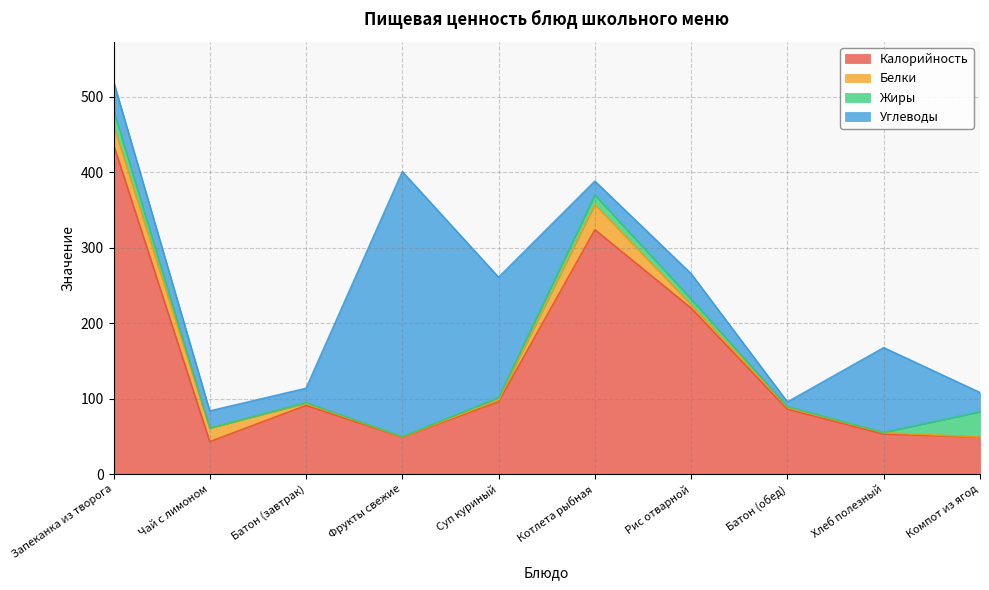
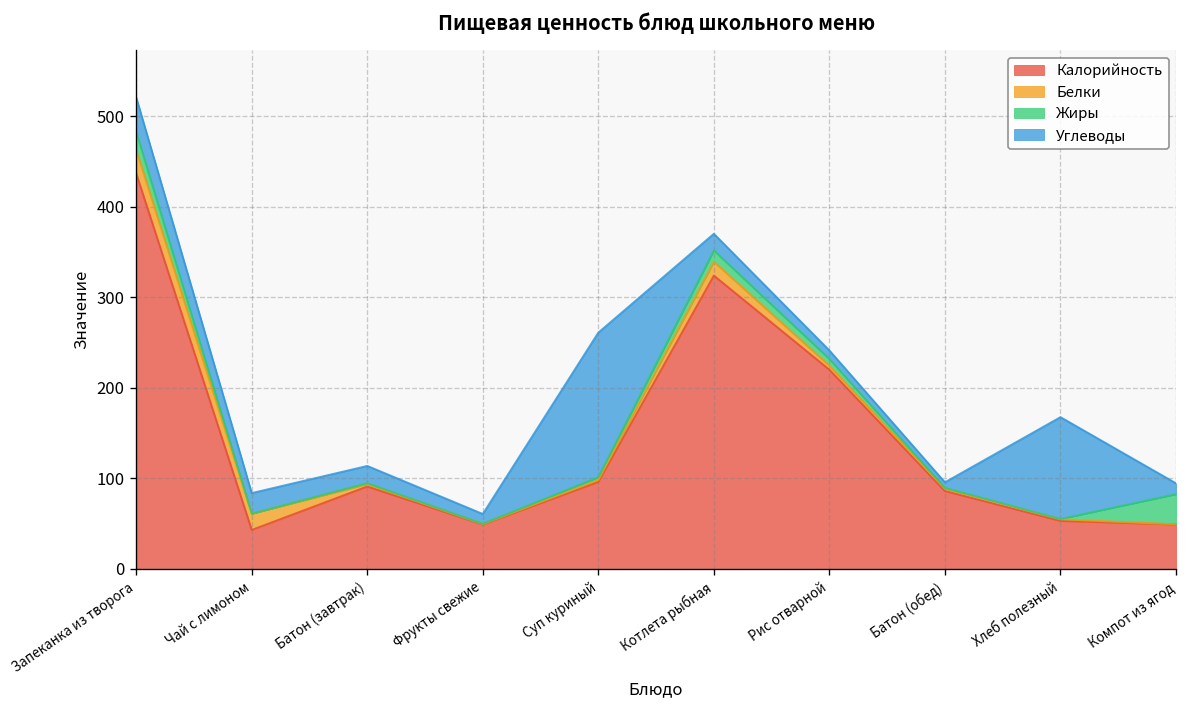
Углеводы, Фрукты свежие: 350 -> 10
Белки, Котлета рыбная: 30 -> 20
Углеводы, Рис отварной: 30 -> 10
Углеводы, Компот из ягод: 30 -> 10
